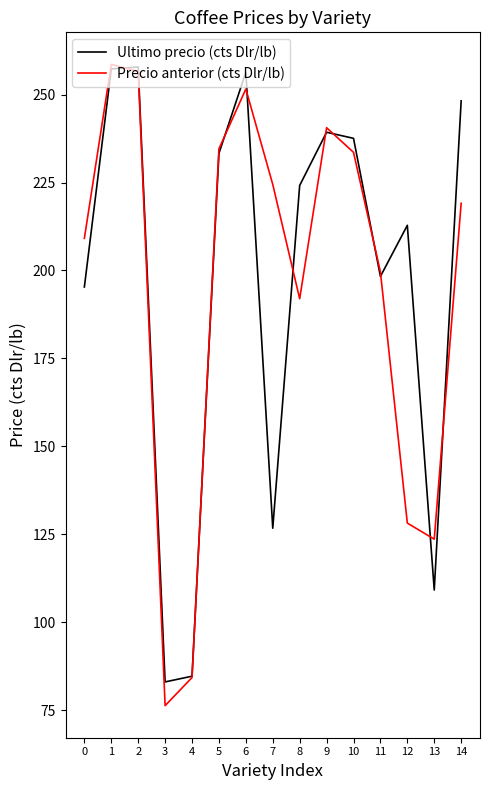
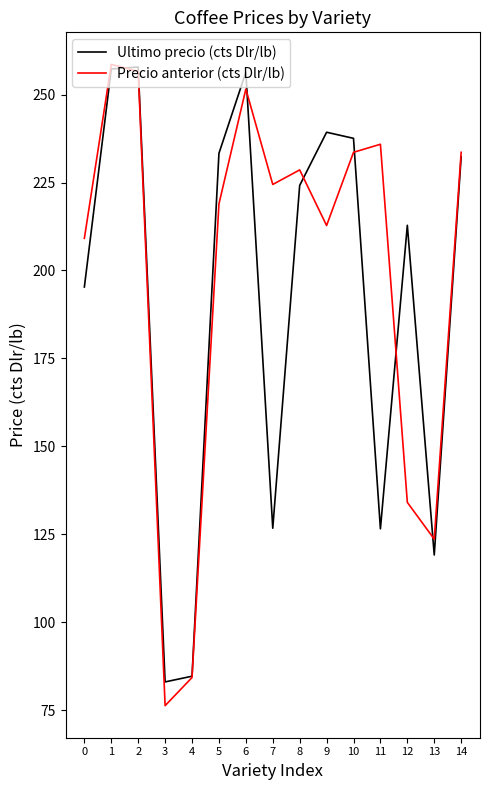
Precio anterior (cts Dlr/lb), 5: 235 -> 219
Precio anterior (cts Dlr/lb), 8: 192 -> 229
Precio anterior (cts Dlr/lb), 9: 241 -> 213
Ultimo precio (cts Dlr/lb), 11: 198 -> 127
Precio anterior (cts Dlr/lb), 11: 200 -> 236
Precio anterior (cts Dlr/lb), 12: 128 -> 134
Ultimo precio (cts Dlr/lb), 13: 109 -> 119
Ultimo precio (cts Dlr/lb), 14: 248 -> 232
Precio anterior (cts Dlr/lb), 14: 219 -> 234
